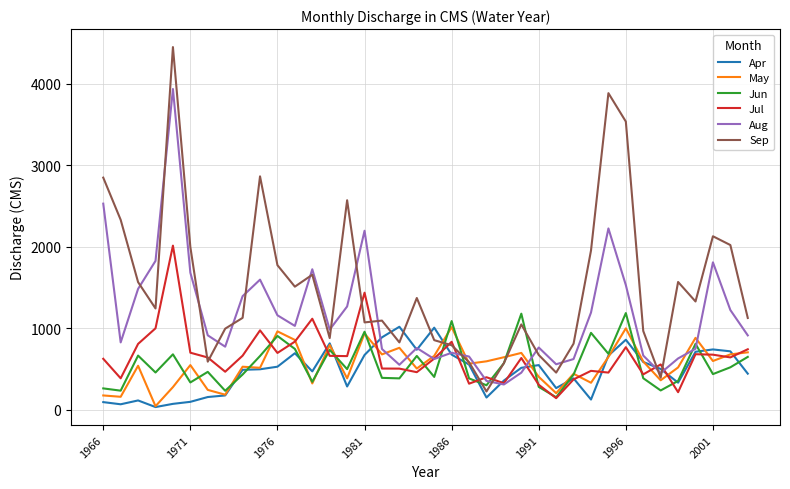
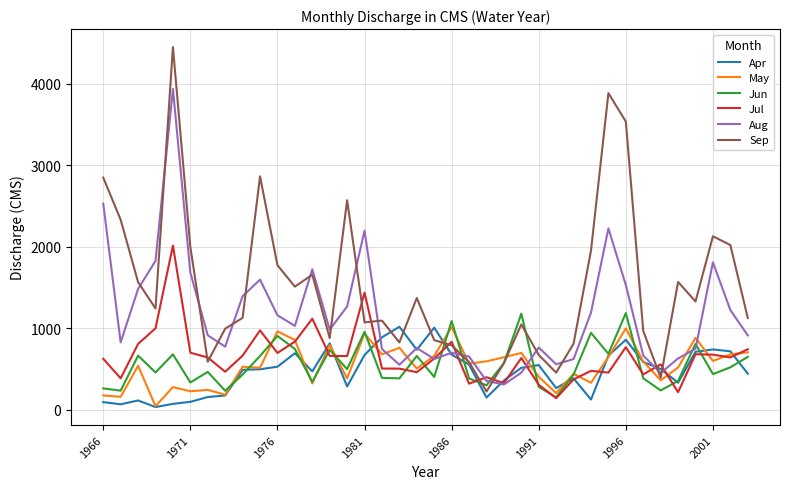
May, 1971: 600 -> 200
